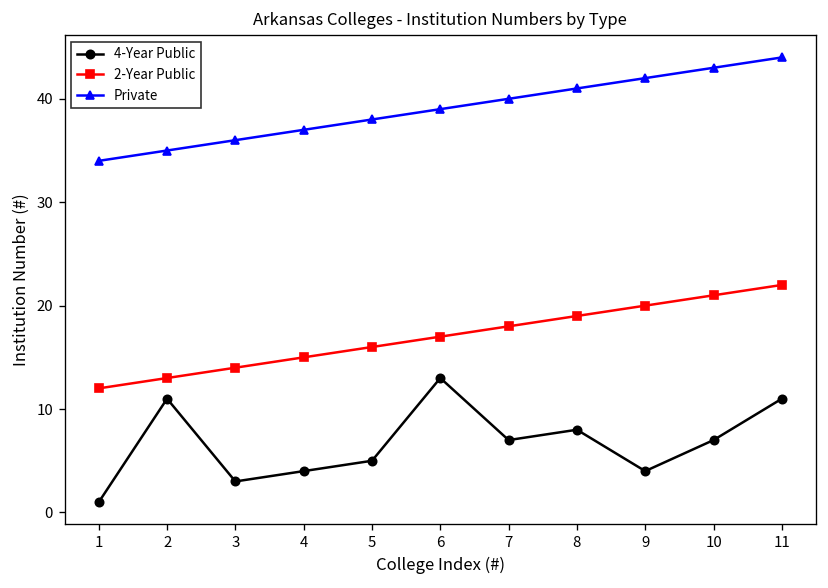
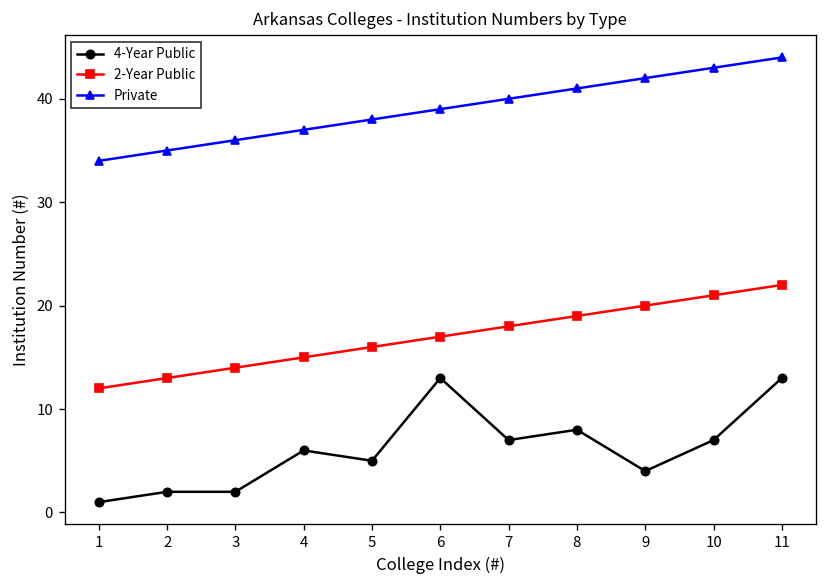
4-Year Public, 2: 11 -> 2
4-Year Public, 3: 3 -> 2
4-Year Public, 4: 4 -> 6
4-Year Public, 11: 11 -> 13
